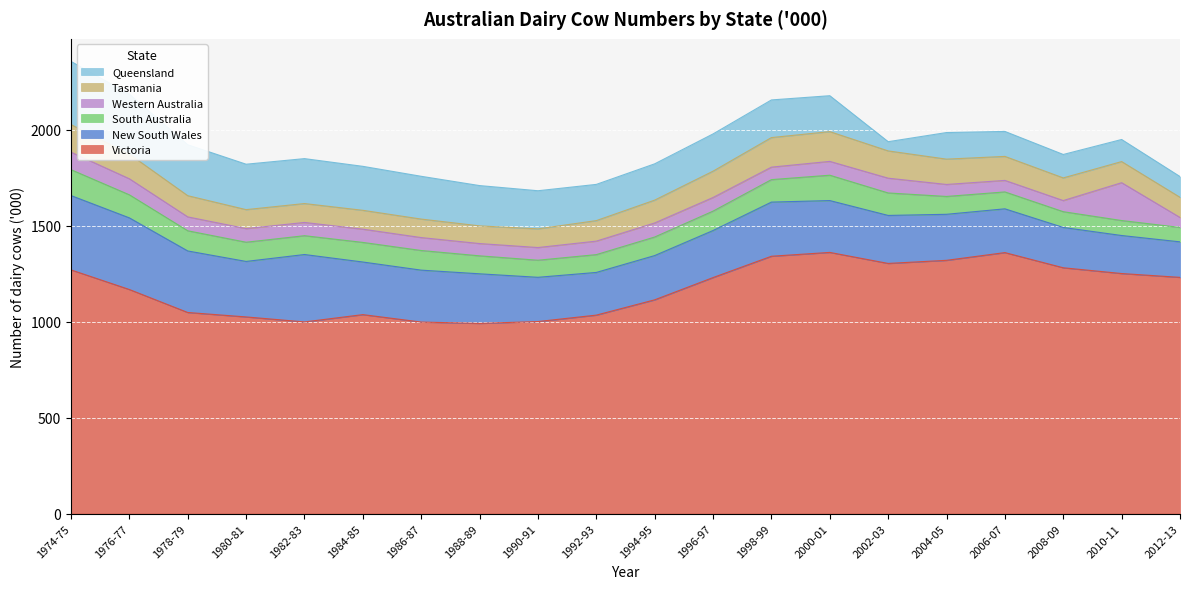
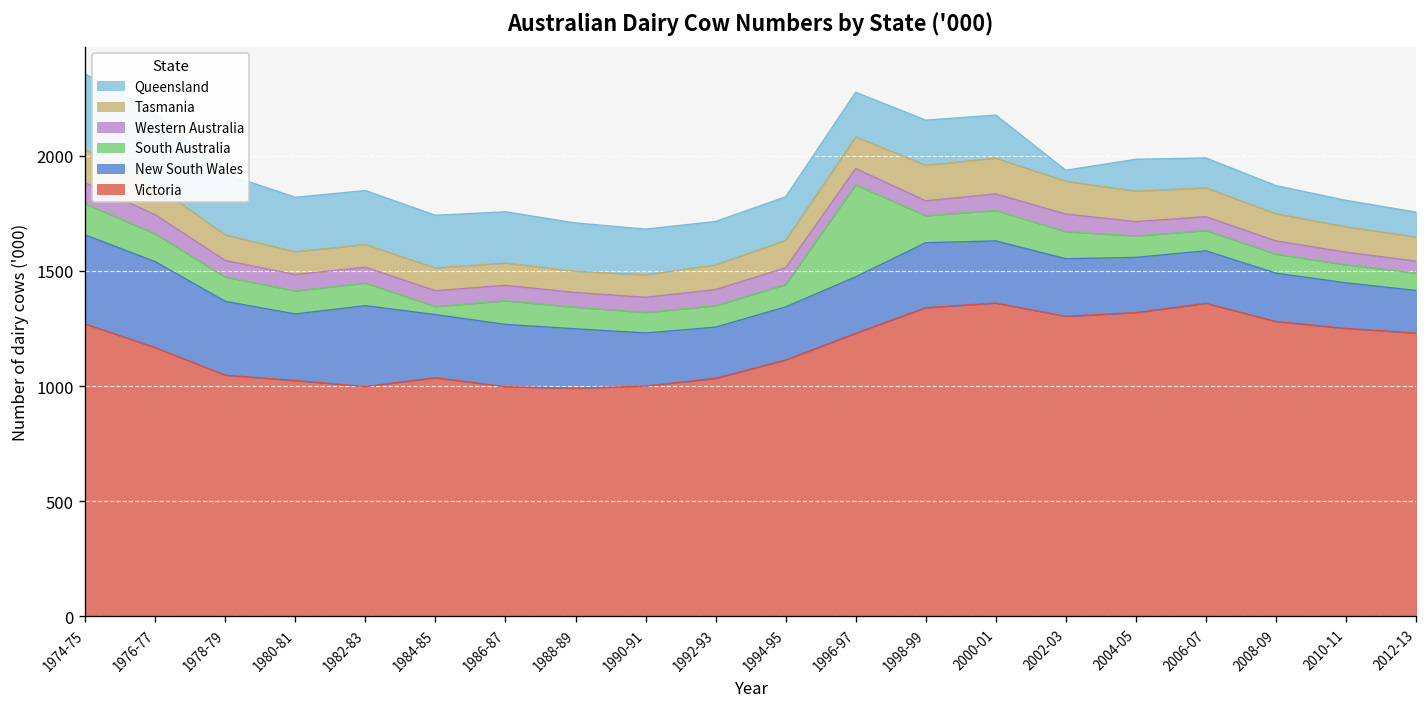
South Australia, 1984-85: 100 -> 40
South Australia, 1996-97: 100 -> 400
Western Australia, 2010-11: 200 -> 60
